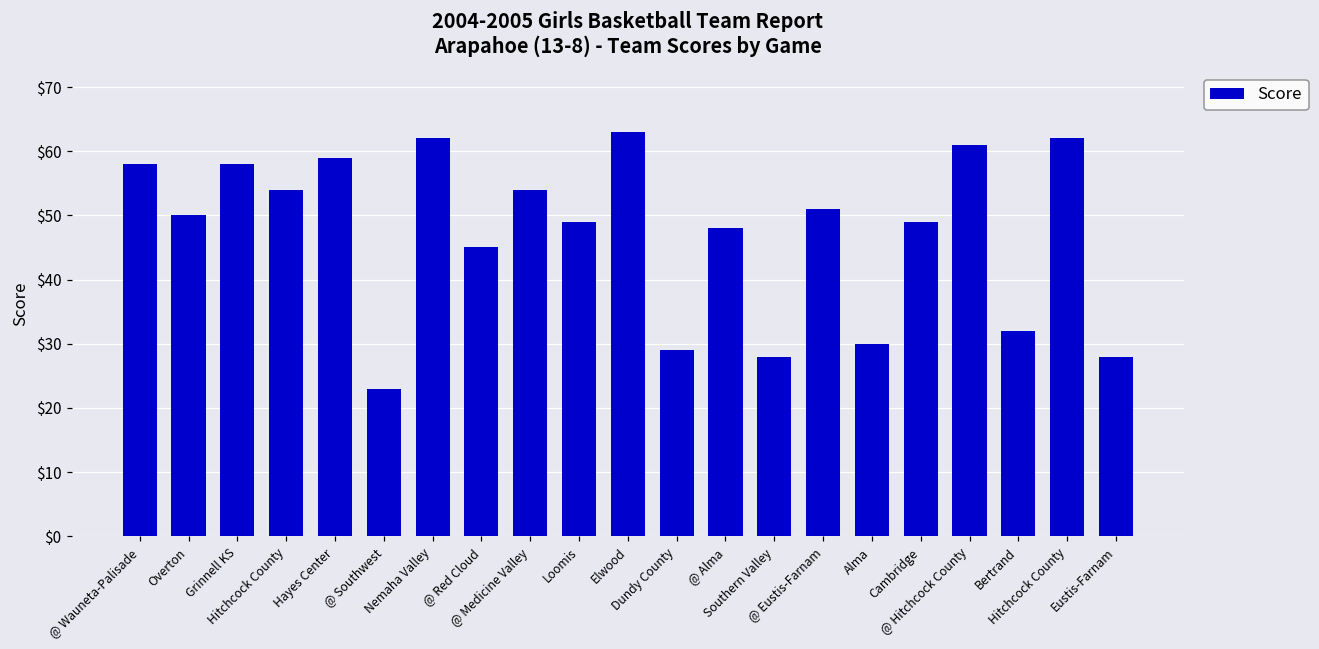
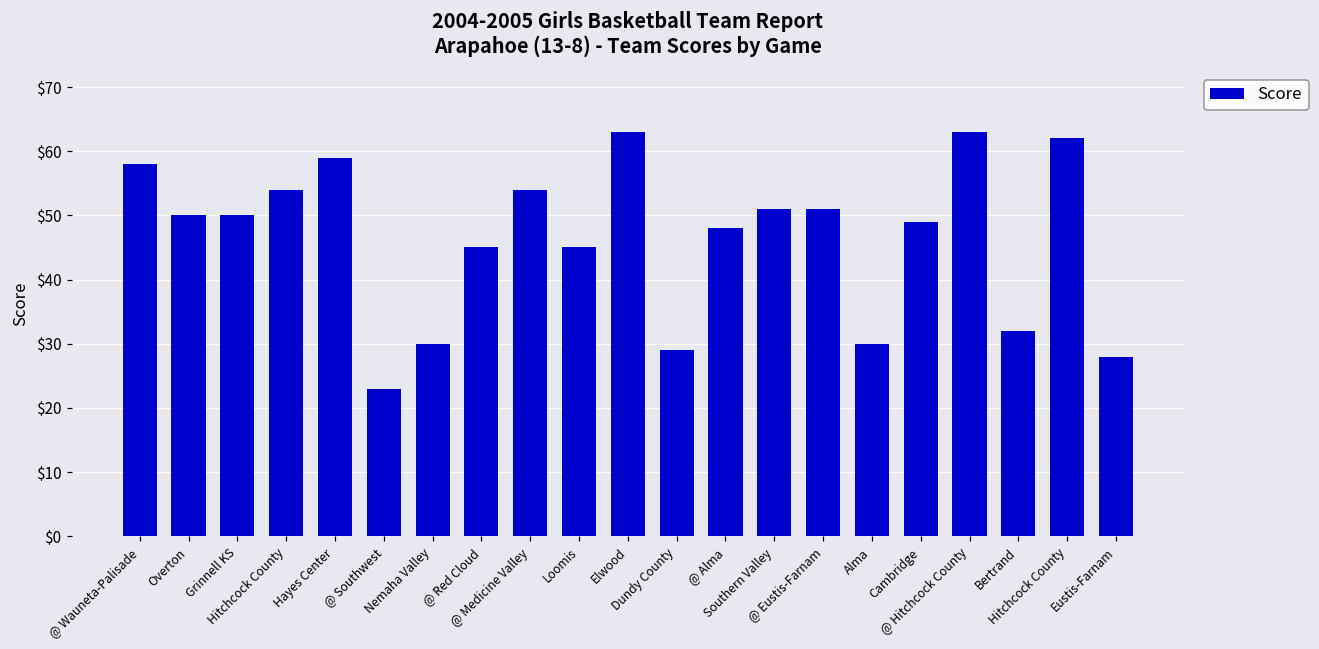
Grinnell KS: $58 -> $50
Nemaha Valley: $62 -> $30
Loomis: $49 -> $45
Southern Valley: $28 -> $51
@ Hitchcock County: $61 -> $63
